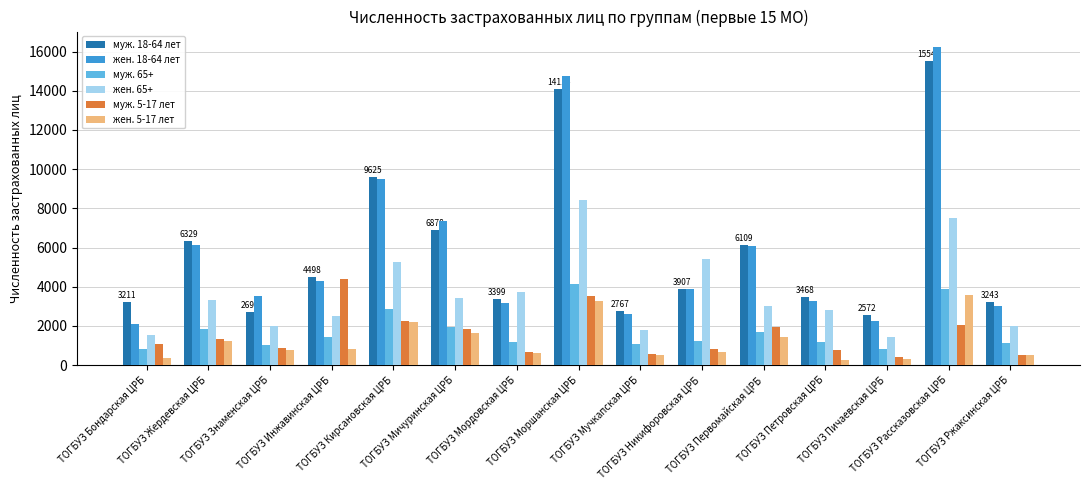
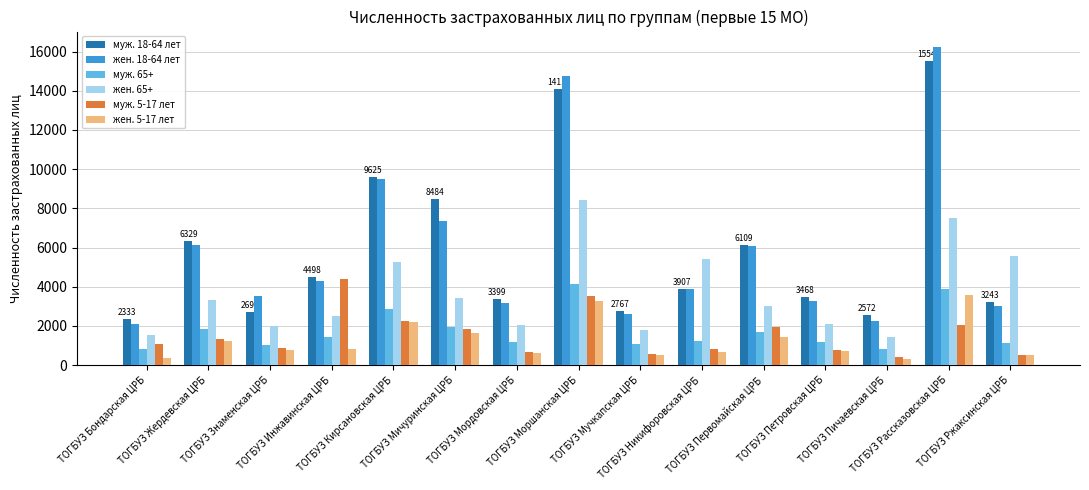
муж. 18-64 лет, ТОГБУЗ Бондарская ЦРБ: 3211 -> 2333
муж. 18-64 лет, ТОГБУЗ Мичуринская ЦРБ: 6878 -> 8484
жен. 65+, ТОГБУЗ Мордовская ЦРБ: 3700 -> 2000
жен. 65+, ТОГБУЗ Петровская ЦРБ: 2800 -> 2100
жен. 5-17 лет, ТОГБУЗ Петровская ЦРБ: 300 -> 700
жен. 65+, ТОГБУЗ Ржаксинская ЦРБ: 2000 -> 5600
